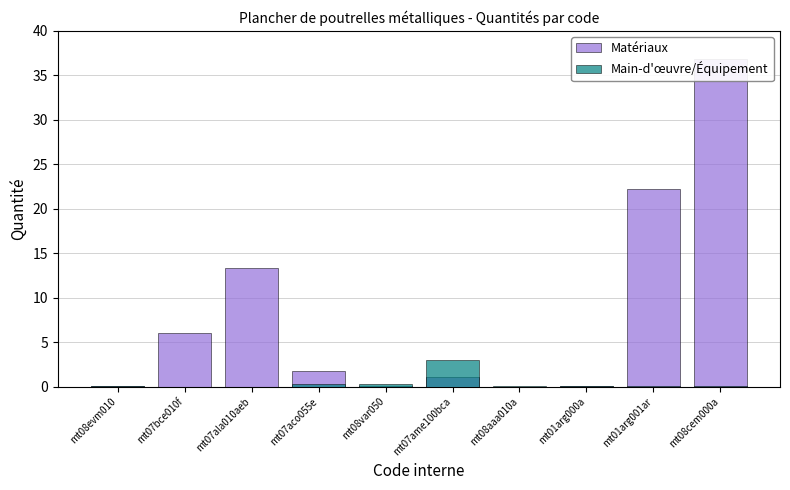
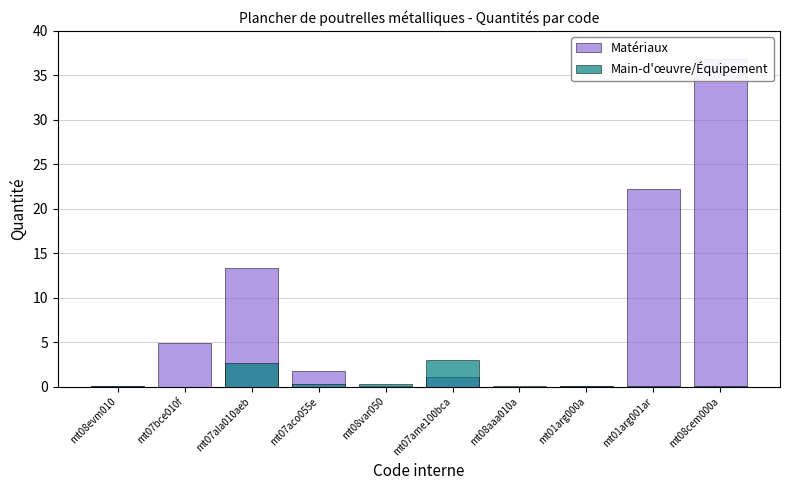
Matériaux, mt07bce010f: 6 -> 5
Main-d'œuvre/Équipement, mt07ala010aeb: 0 -> 3
